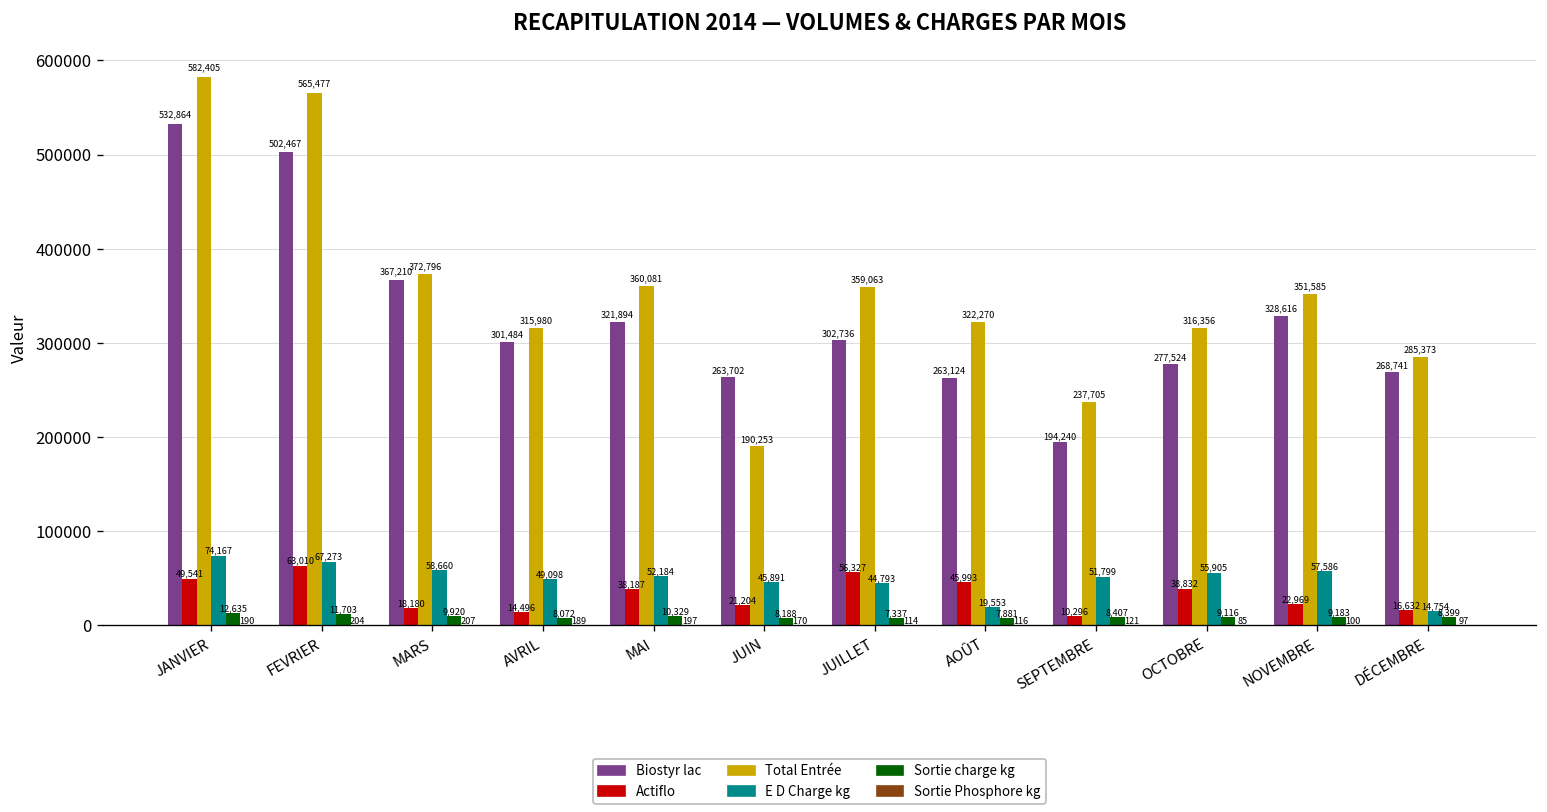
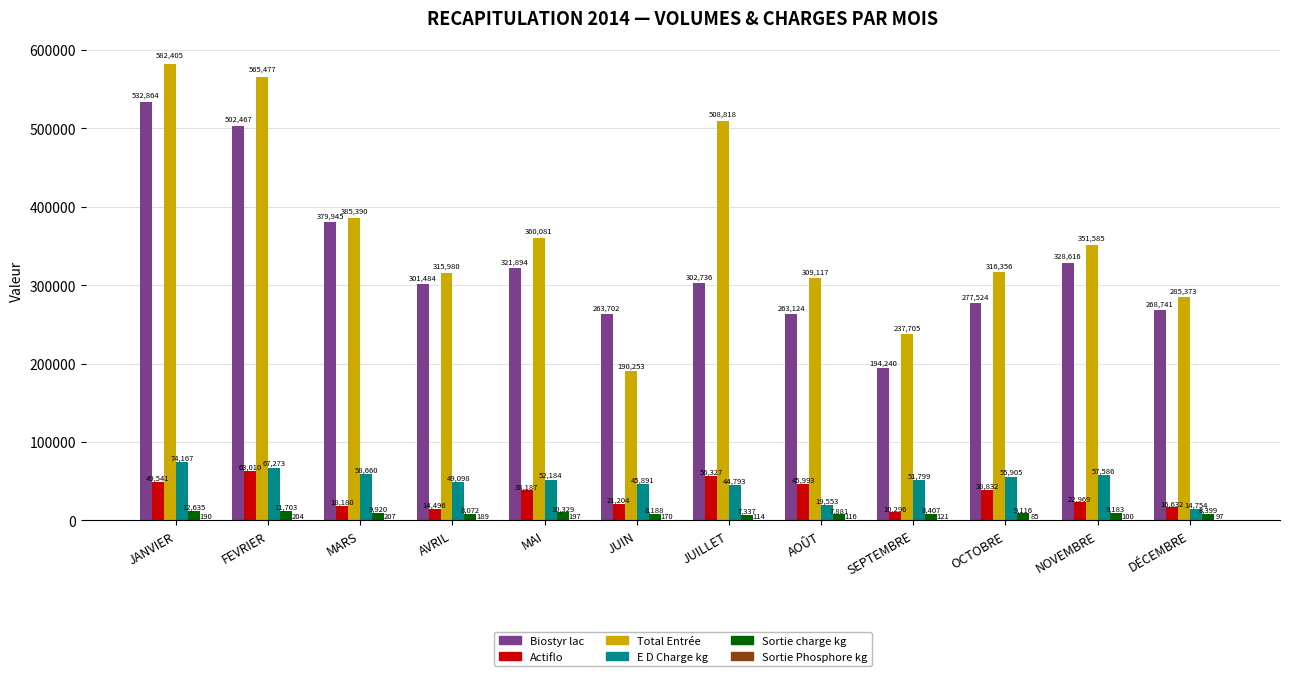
Biostyr lac, MARS: 367,210 -> 379,945
Total Entrée, MARS: 372,796 -> 385,390
Total Entrée, JUILLET: 359,063 -> 508,818
Total Entrée, AOÛT: 322,270 -> 309,117
